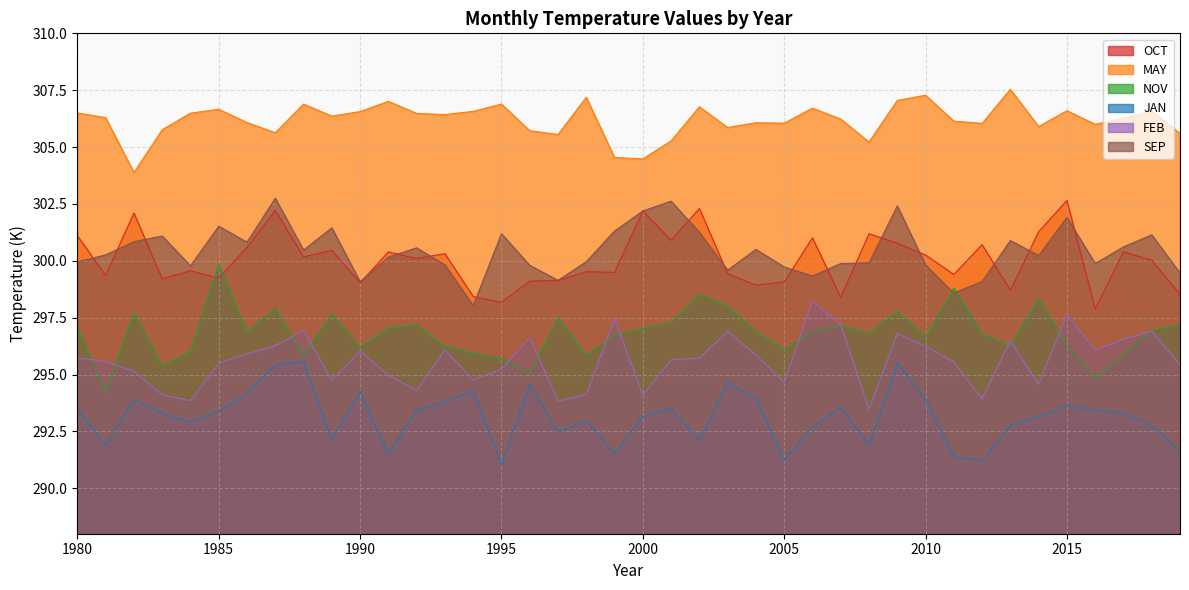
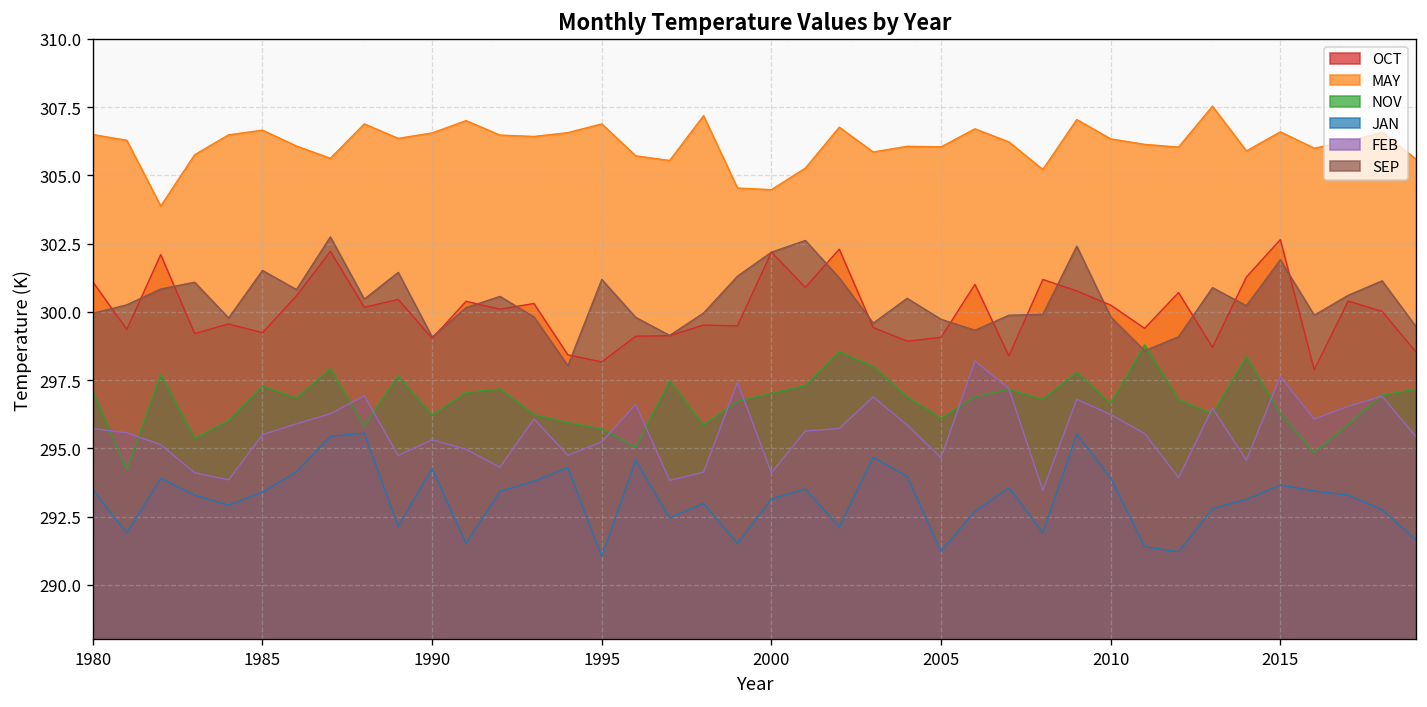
NOV, 1985: 299.8 -> 297.3
FEB, 1990: 296.0 -> 295.3
MAY, 2010: 307.3 -> 306.3
